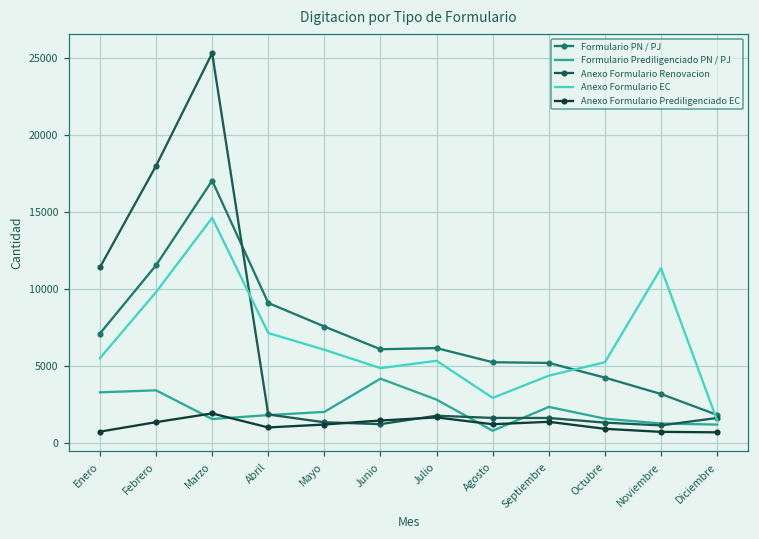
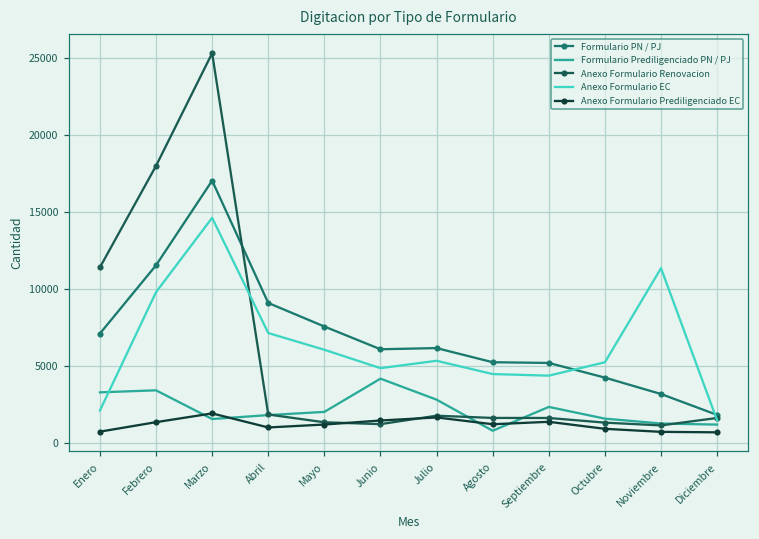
Anexo Formulario EC, Enero: 5500 -> 2100
Anexo Formulario EC, Agosto: 2900 -> 4500
